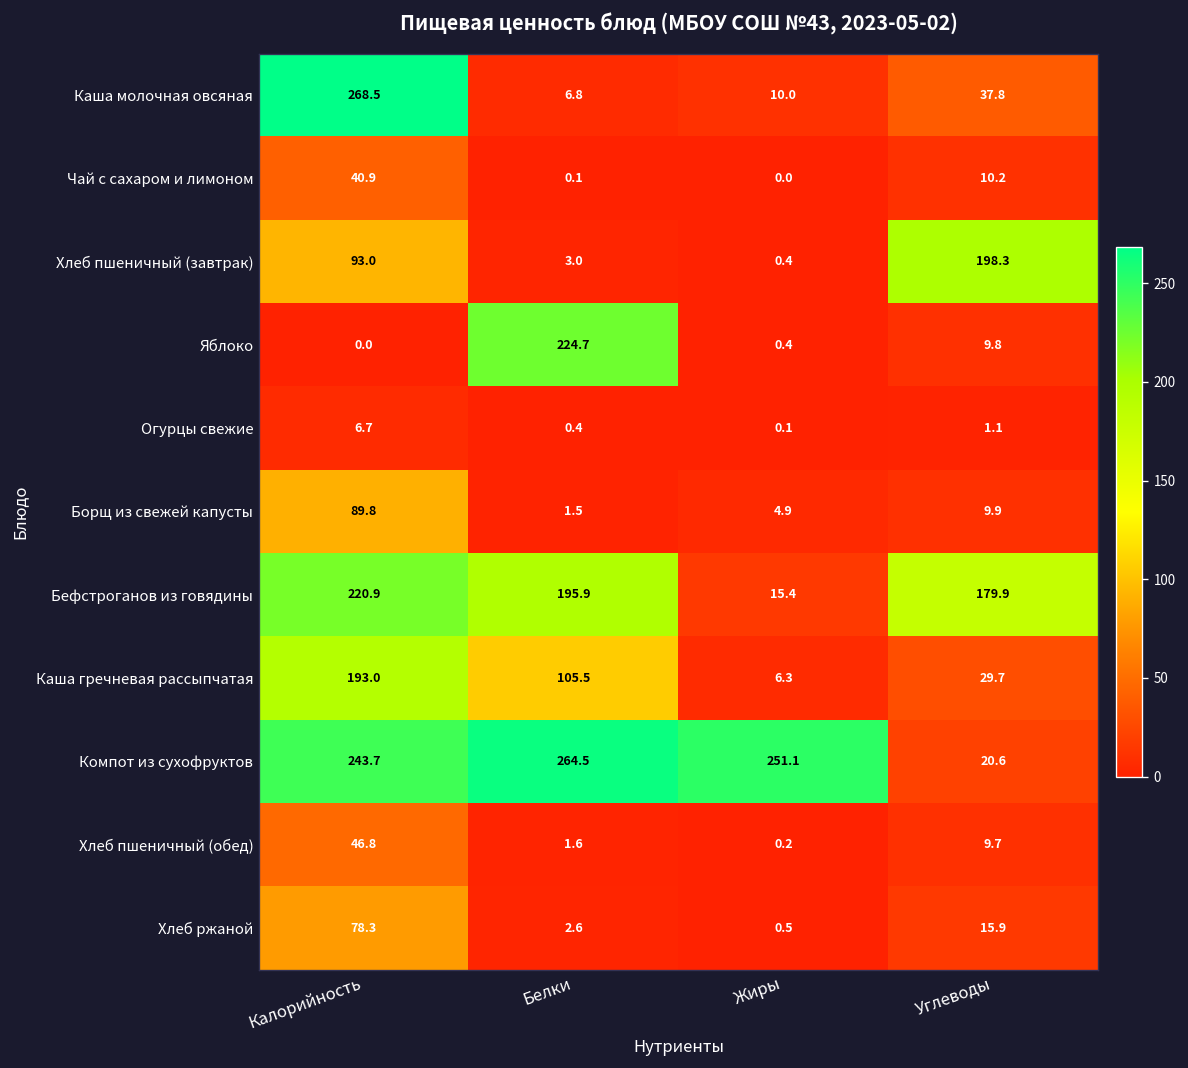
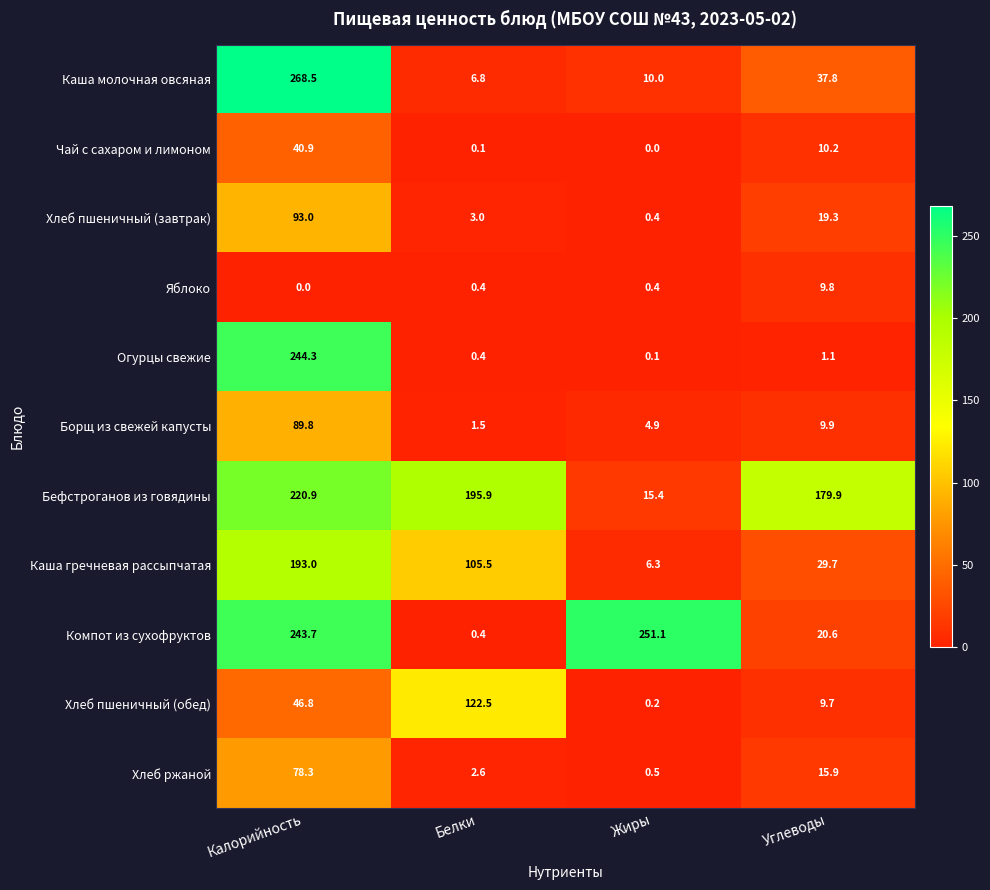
Хлеб пшеничный (завтрак), Углеводы: 198.3 -> 19.3
Яблоко, Белки: 224.7 -> 0.4
Огурцы свежие, Калорийность: 6.7 -> 244.3
Компот из сухофруктов, Белки: 264.5 -> 0.4
Хлеб пшеничный (обед), Белки: 1.6 -> 122.5
